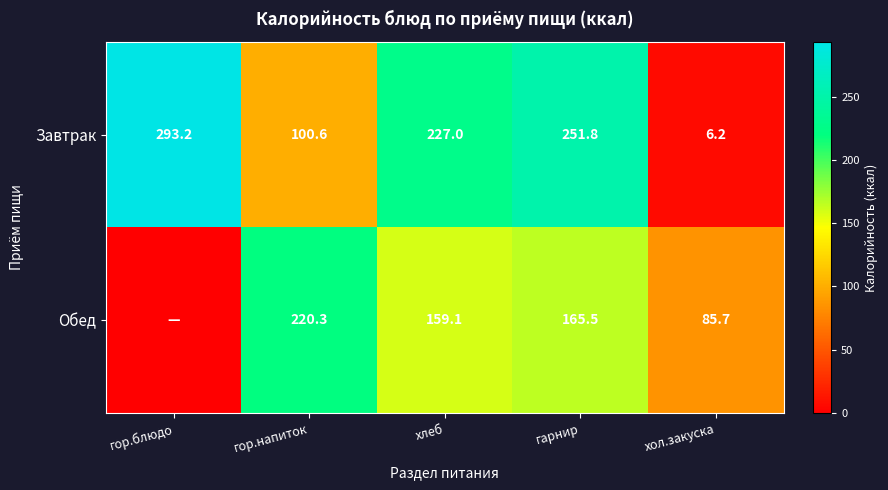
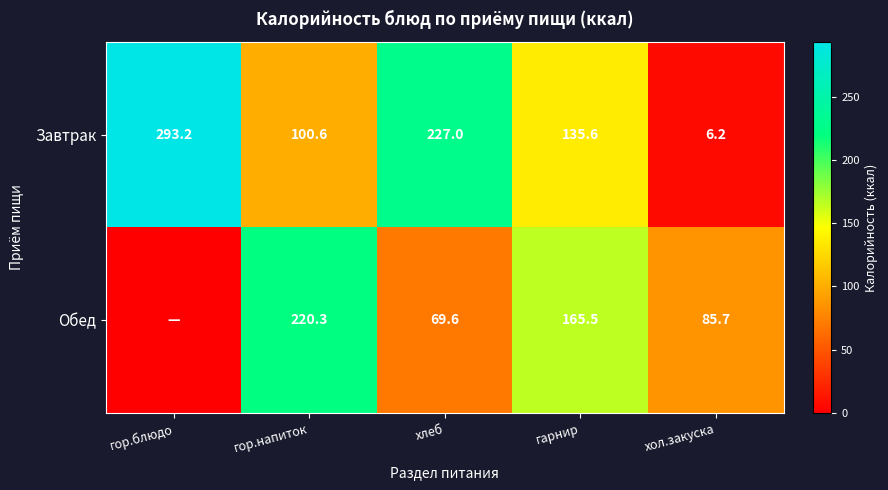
Завтрак, гарнир: 251.8 -> 135.6
Обед, хлеб: 159.1 -> 69.6
